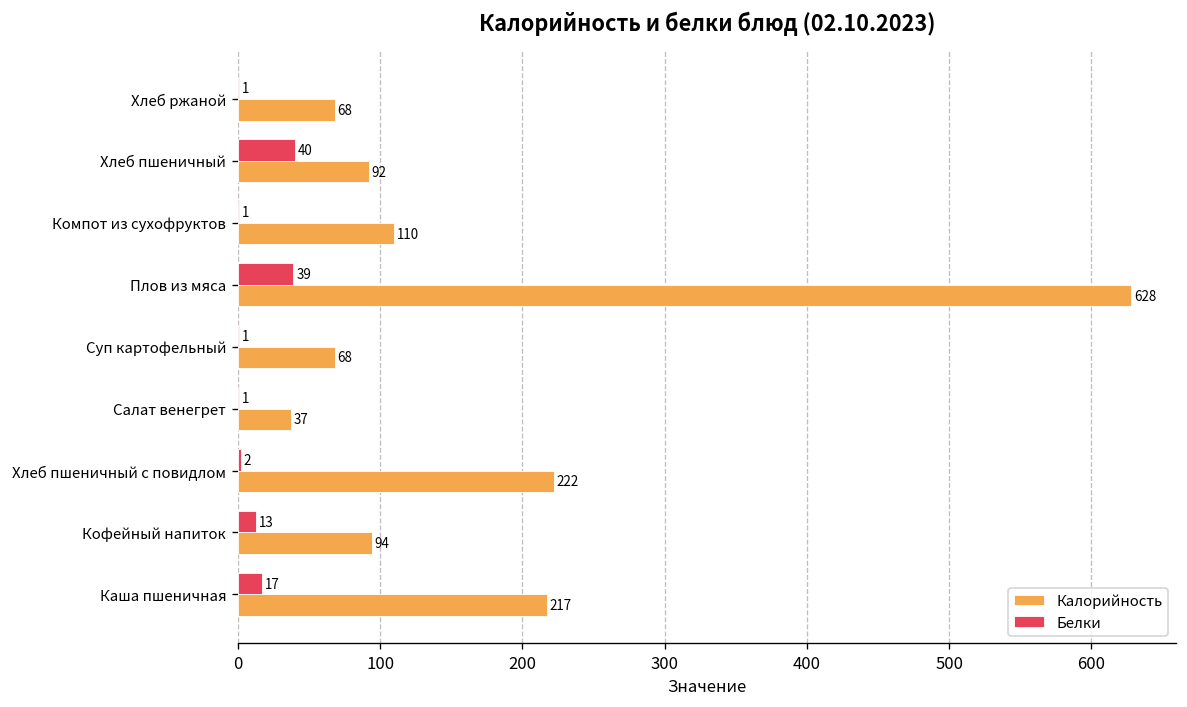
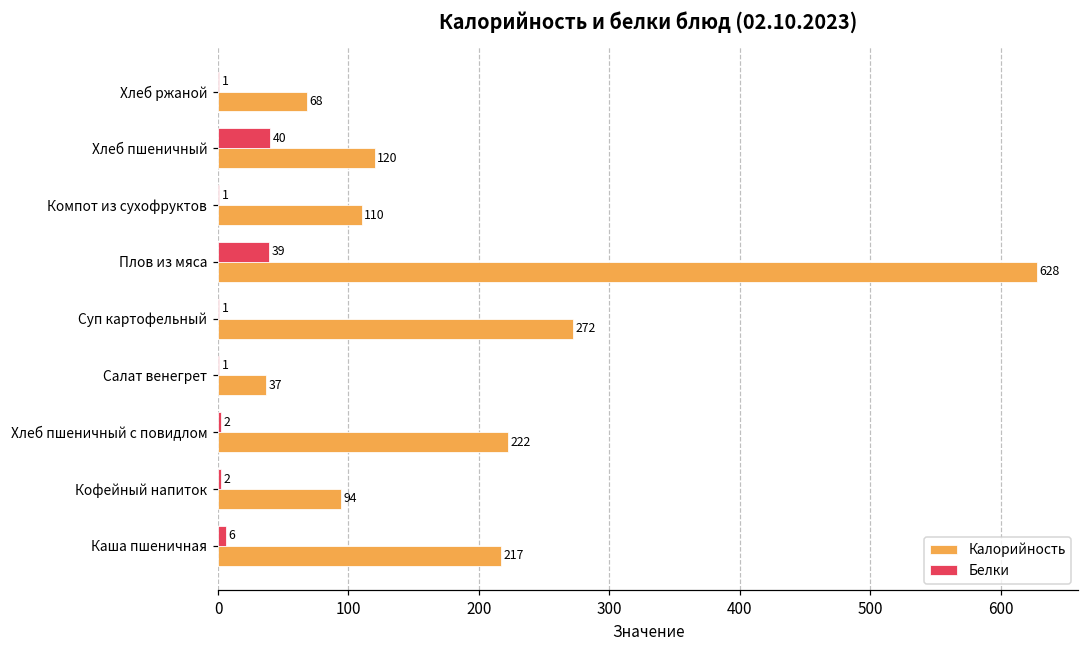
Калорийность, Хлеб пшеничный: 92 -> 120
Калорийность, Суп картофельный: 68 -> 272
Белки, Кофейный напиток: 13 -> 2
Белки, Каша пшеничная: 17 -> 6
